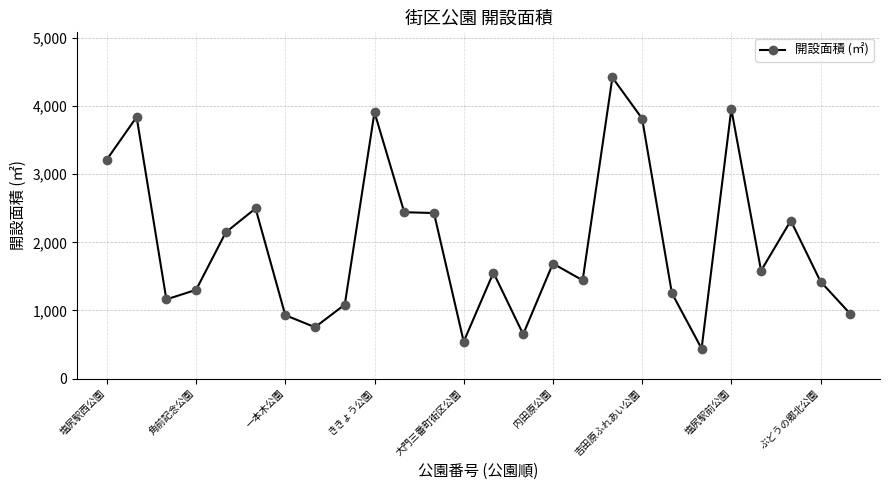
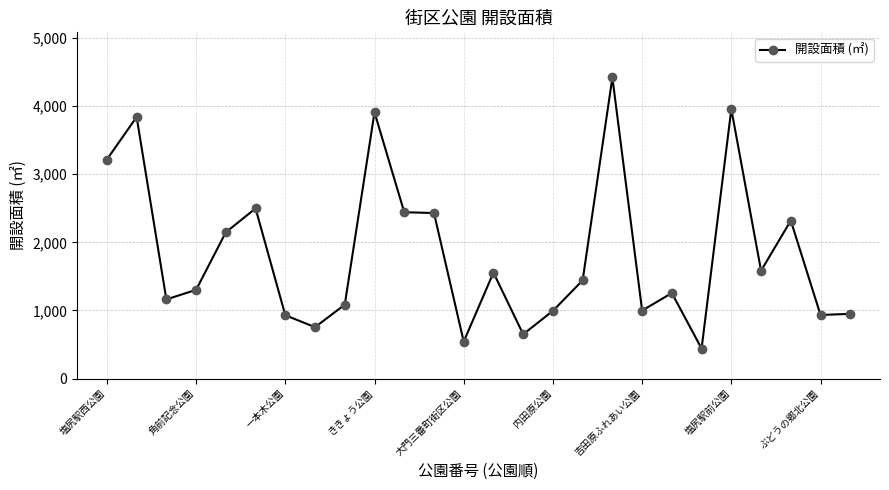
内田原公園: 1,700 -> 1,000
吉田原ふれあい公園: 3,800 -> 1,000
ぶどうの郷北公園: 1,400 -> 900
